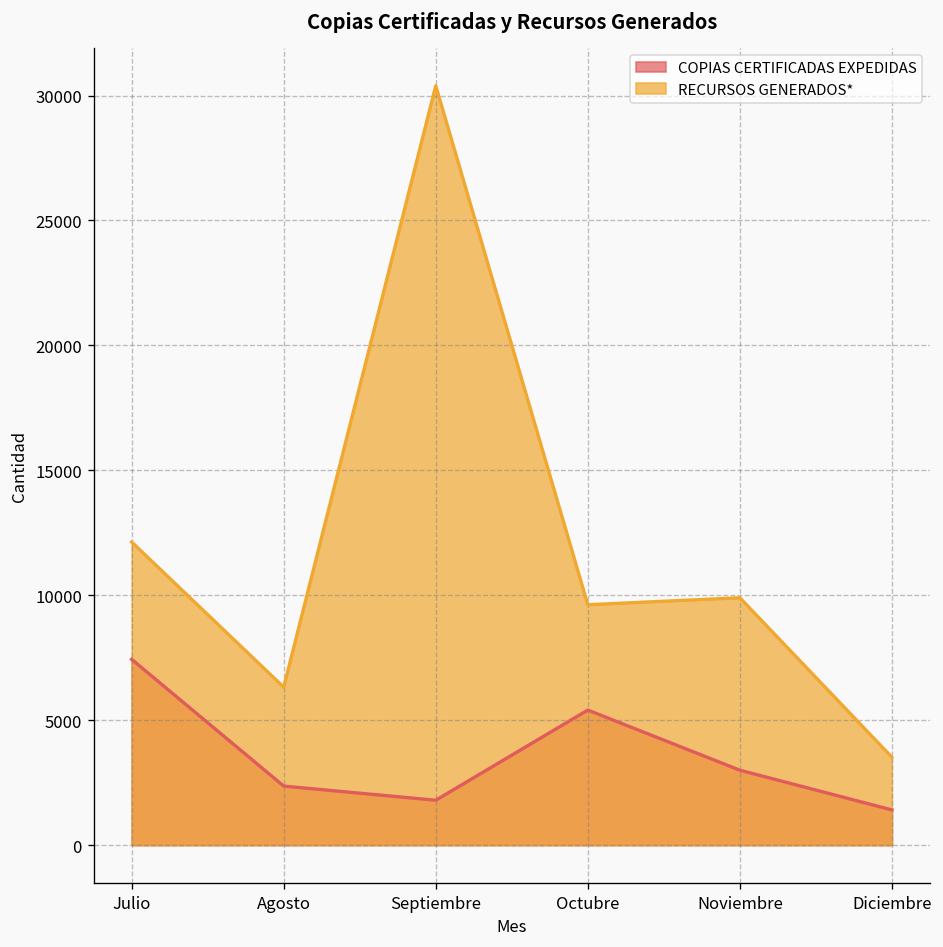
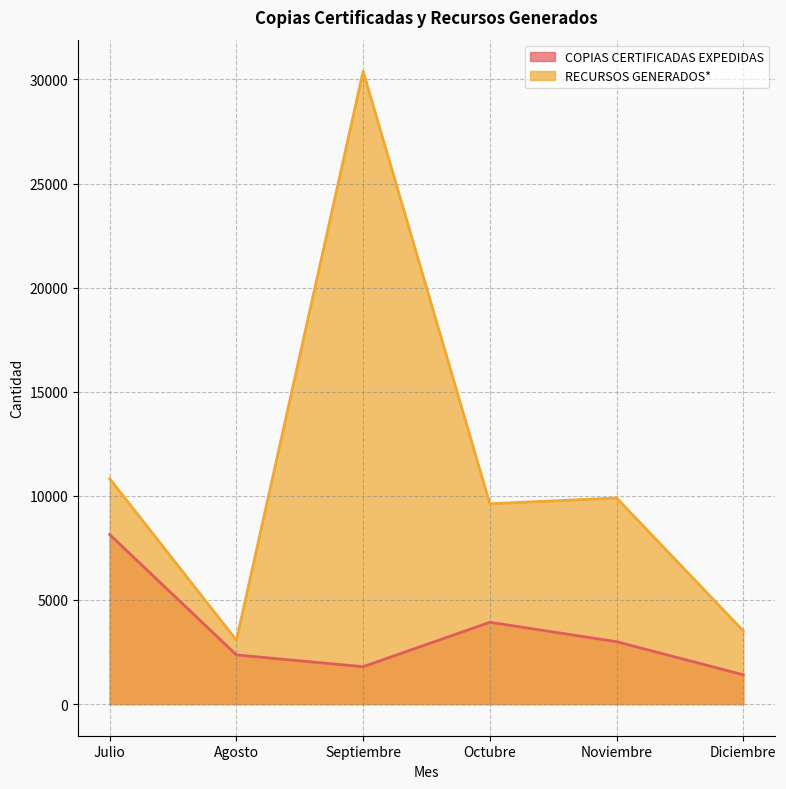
COPIAS CERTIFICADAS EXPEDIDAS, Julio: 7400 -> 8100
RECURSOS GENERADOS*, Julio: 12100 -> 10800
RECURSOS GENERADOS*, Agosto: 6300 -> 3100
COPIAS CERTIFICADAS EXPEDIDAS, Octubre: 5400 -> 3900
